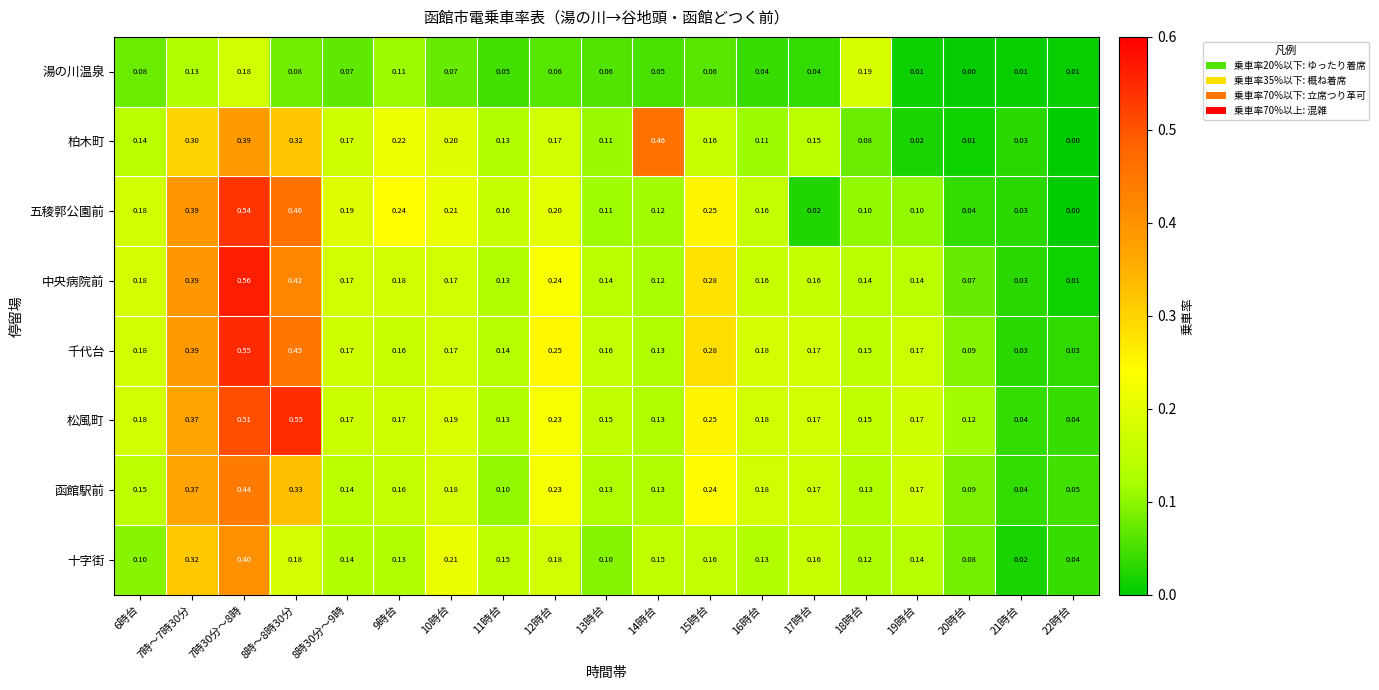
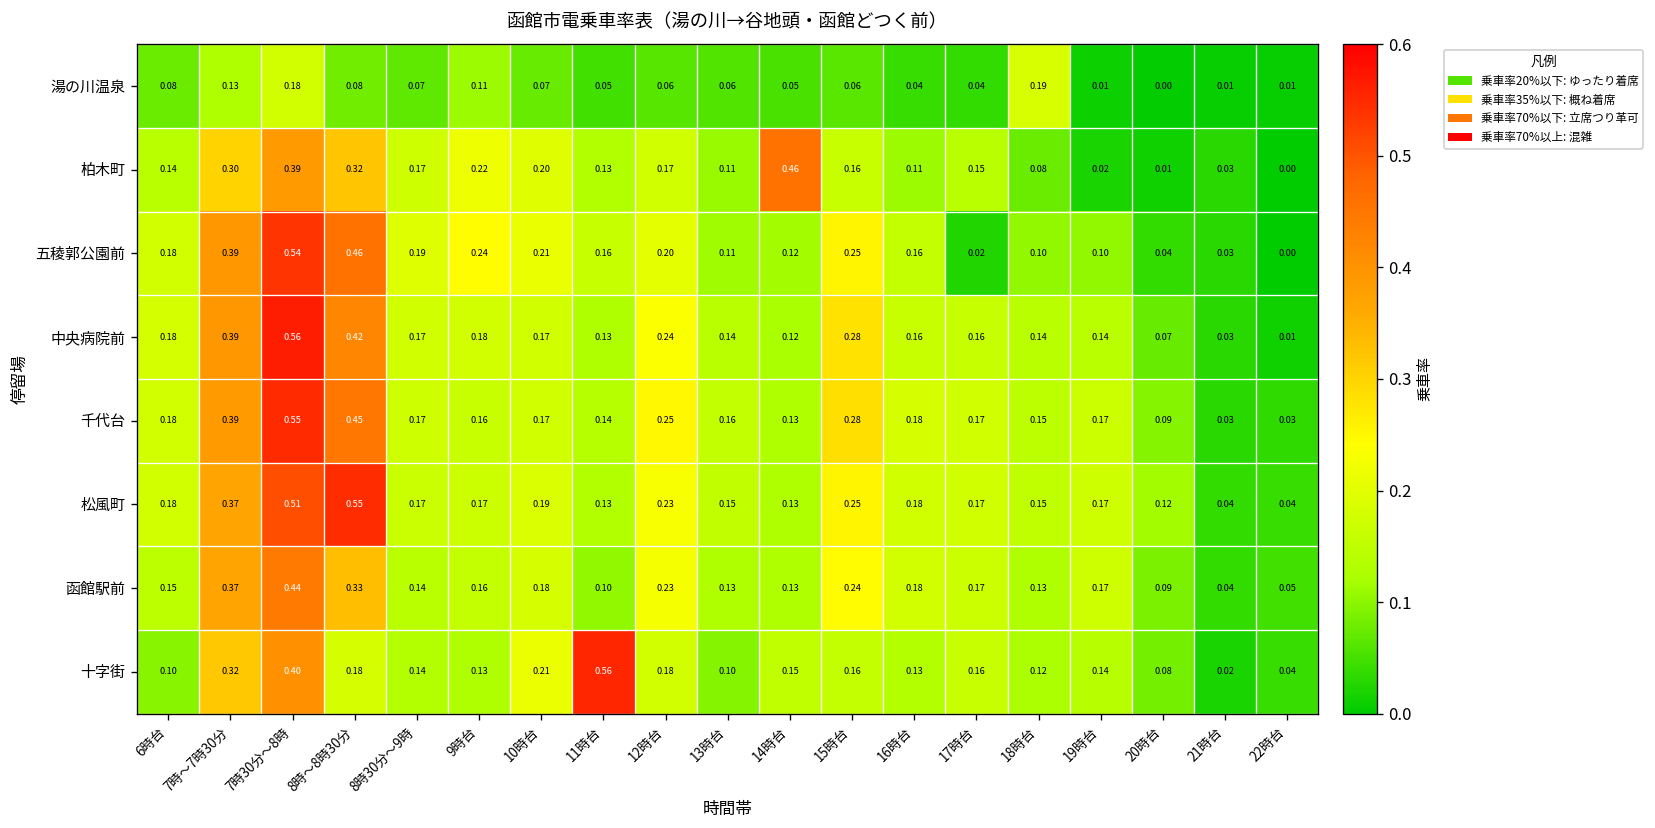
十字街, 11時台: 0.15 -> 0.56
